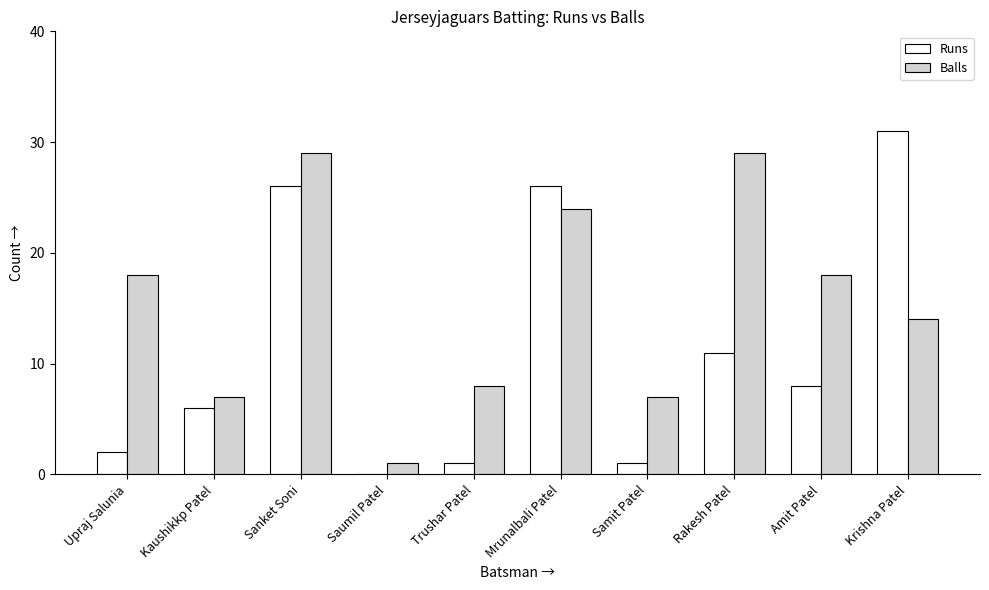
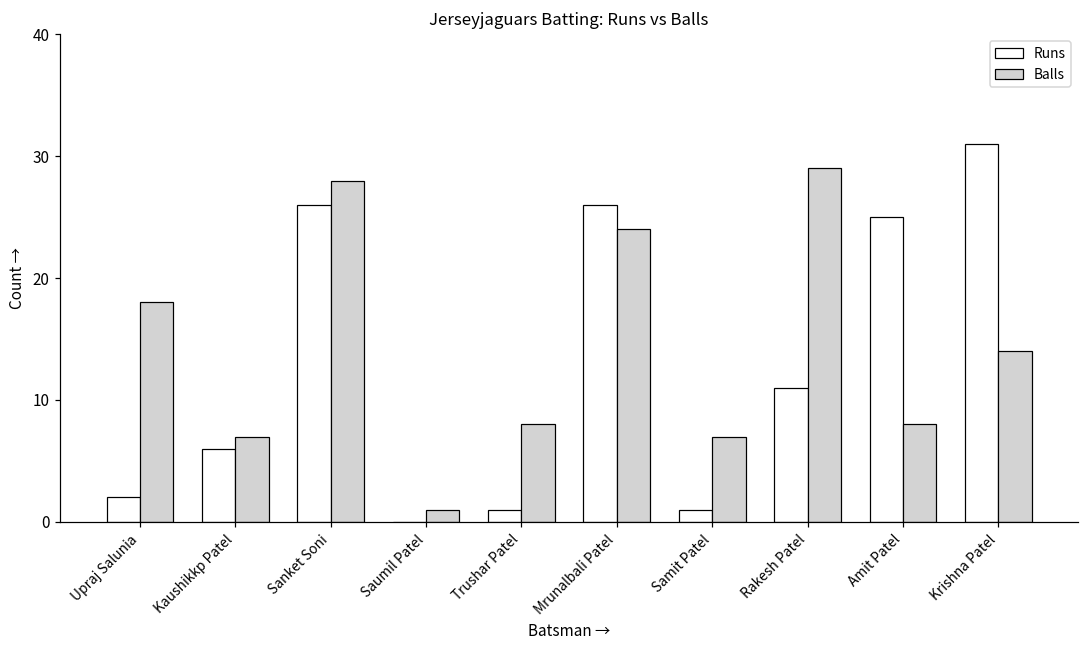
Balls, Sanket Soni: 29 -> 28
Runs, Amit Patel: 8 -> 25
Balls, Amit Patel: 18 -> 8
